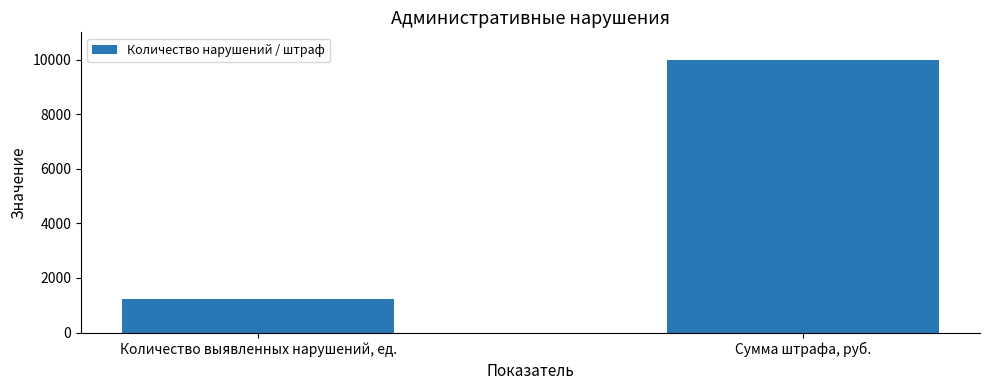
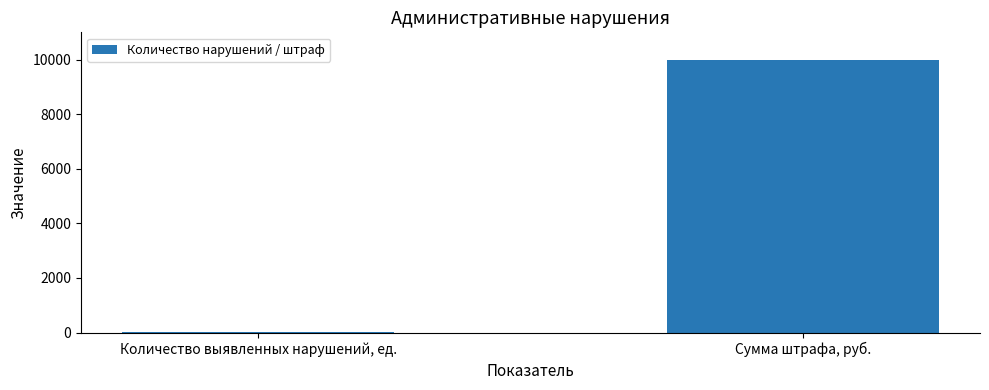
Количество выявленных нарушений, ед.: 1200 -> 0
